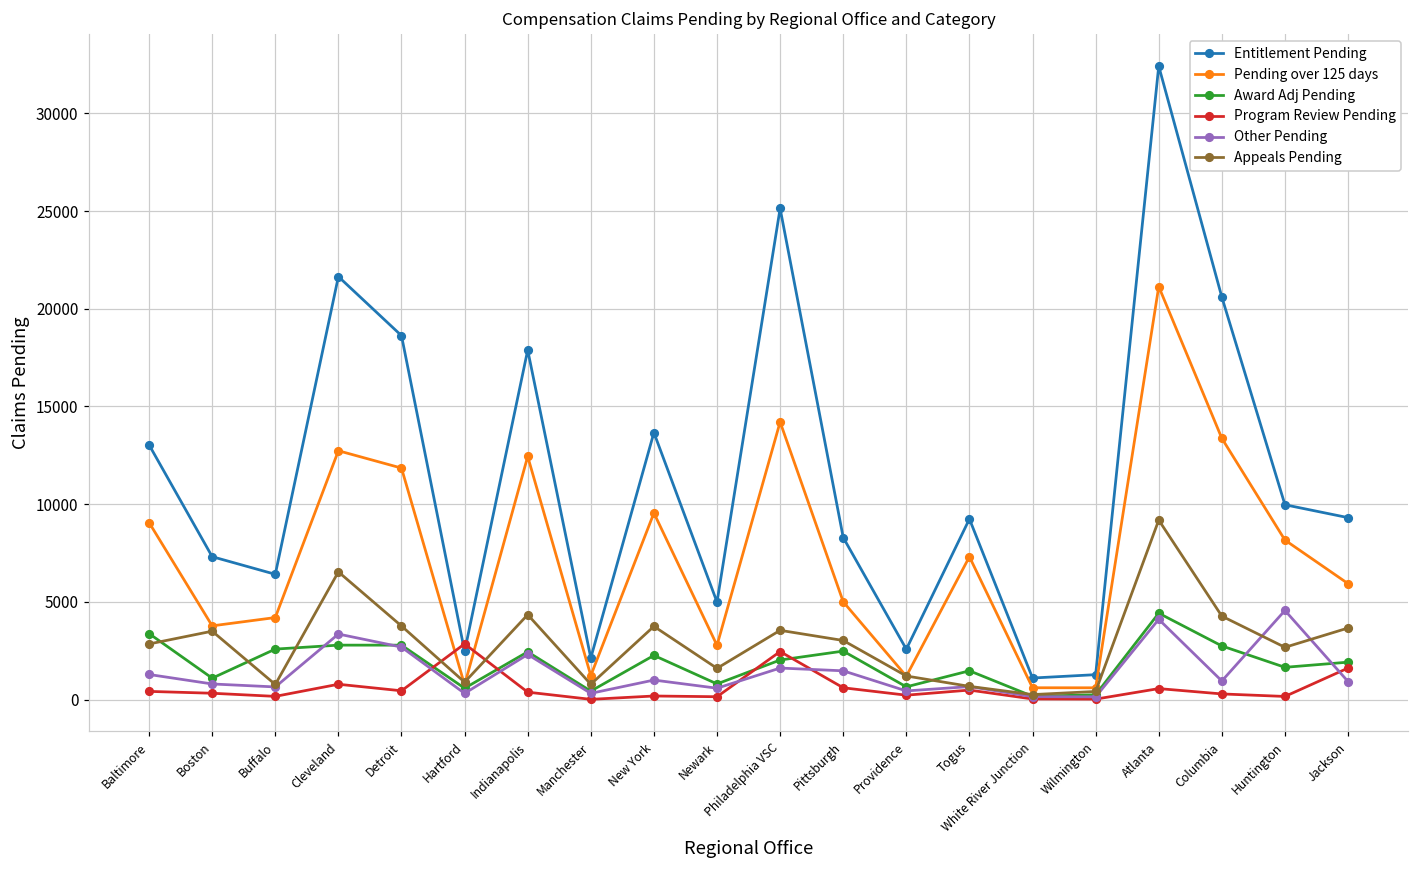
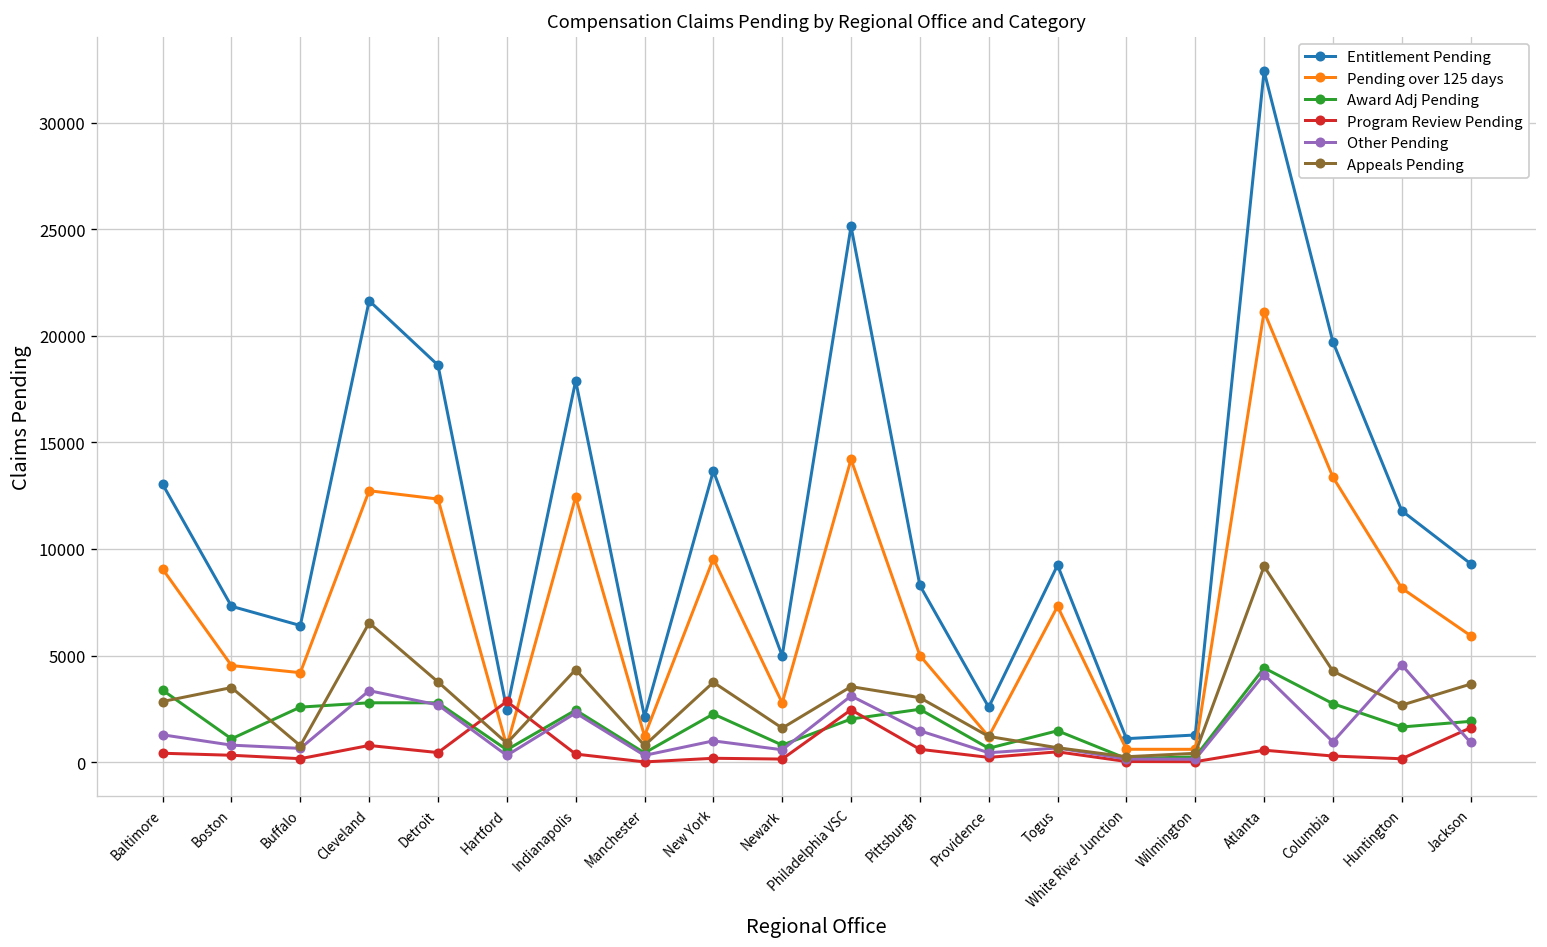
Pending over 125 days, Boston: 3800 -> 4500
Pending over 125 days, Detroit: 11800 -> 12300
Other Pending, Philadelphia VSC: 1600 -> 3100
Entitlement Pending, Columbia: 20600 -> 19700
Entitlement Pending, Huntington: 10000 -> 11800
